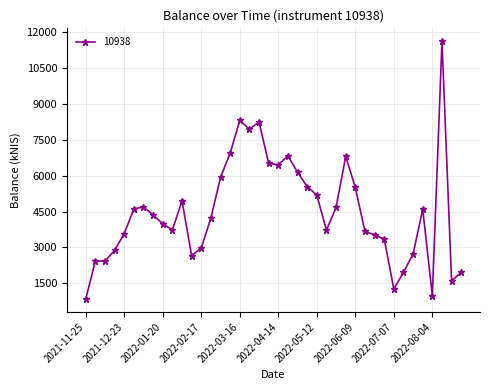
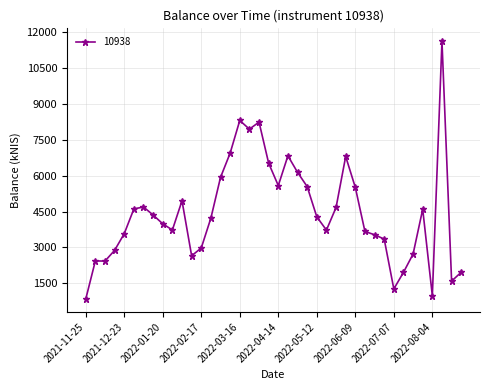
2022-04-14: 6500 -> 5600
2022-05-12: 5200 -> 4300
